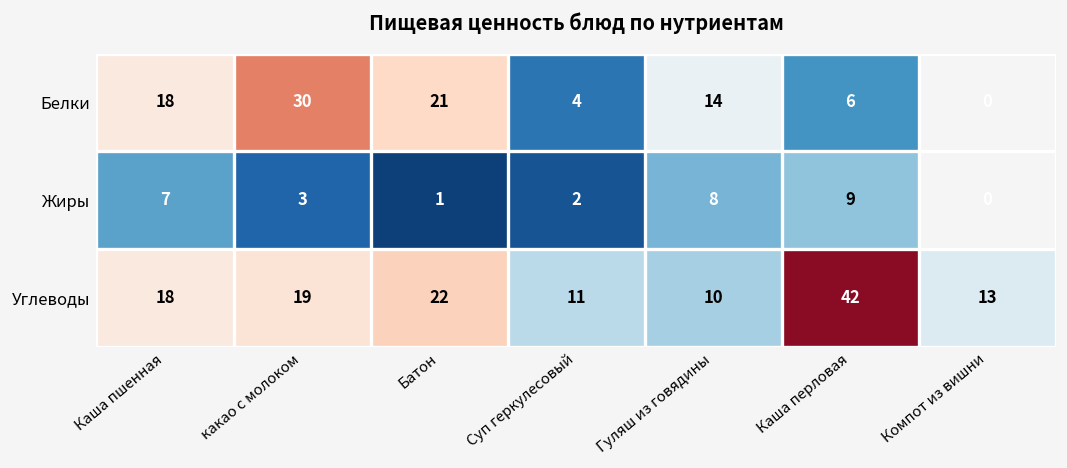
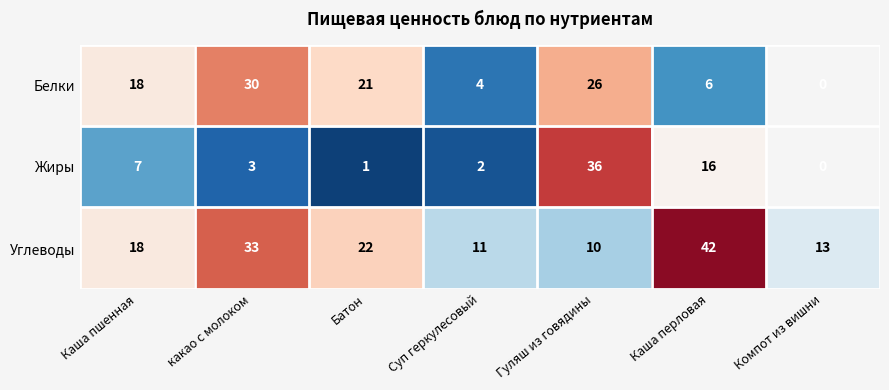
Белки, Гуляш из говядины: 14 -> 26
Жиры, Гуляш из говядины: 8 -> 36
Жиры, Каша перловая: 9 -> 16
Углеводы, какао с молоком: 19 -> 33
